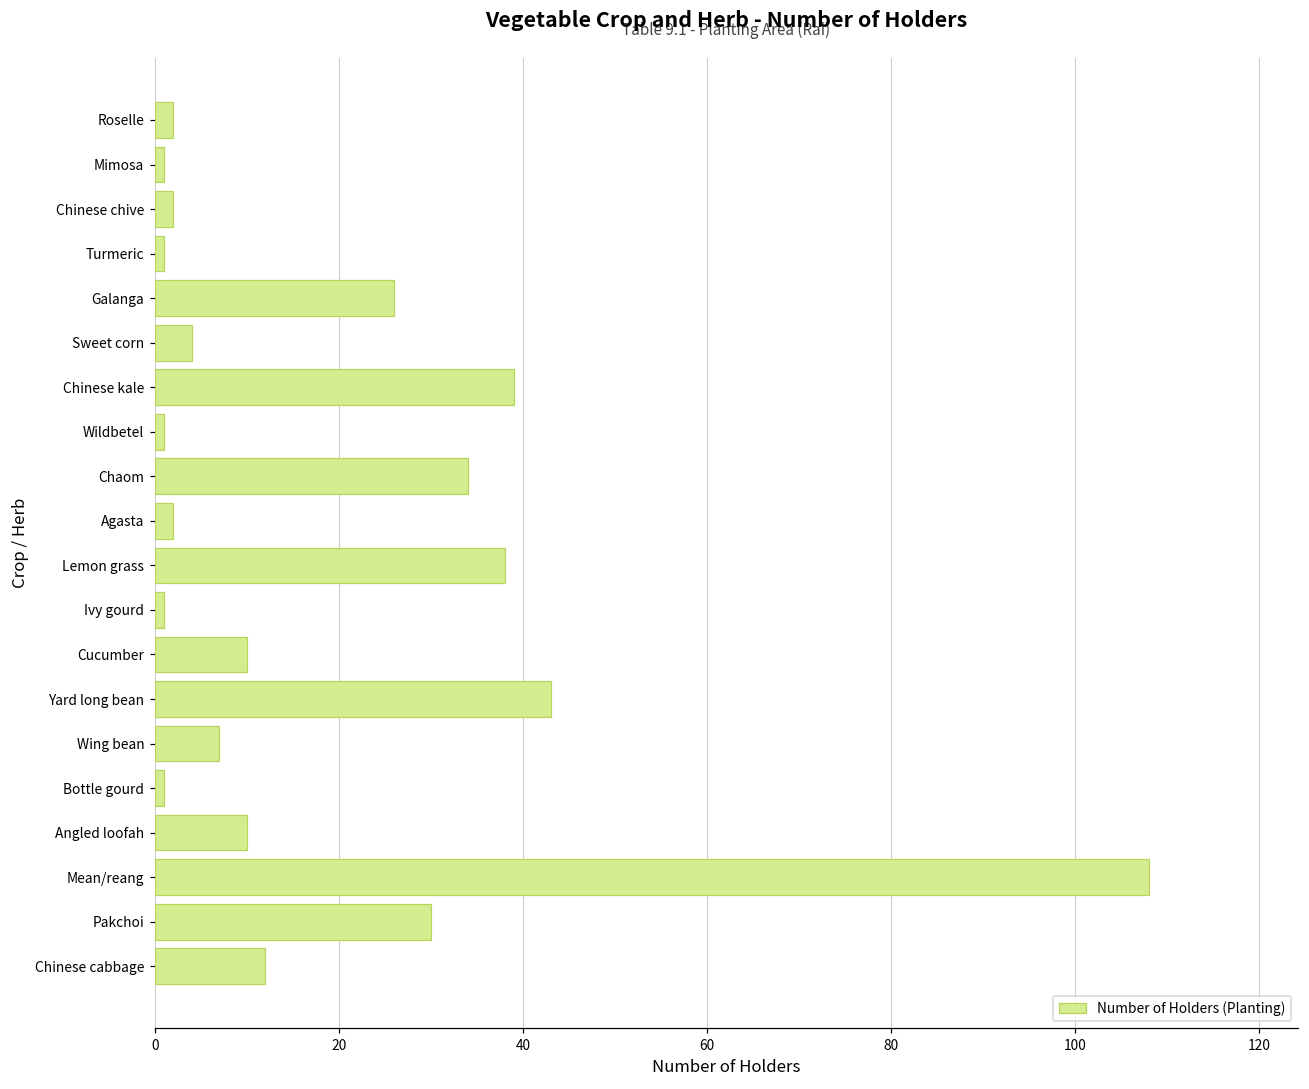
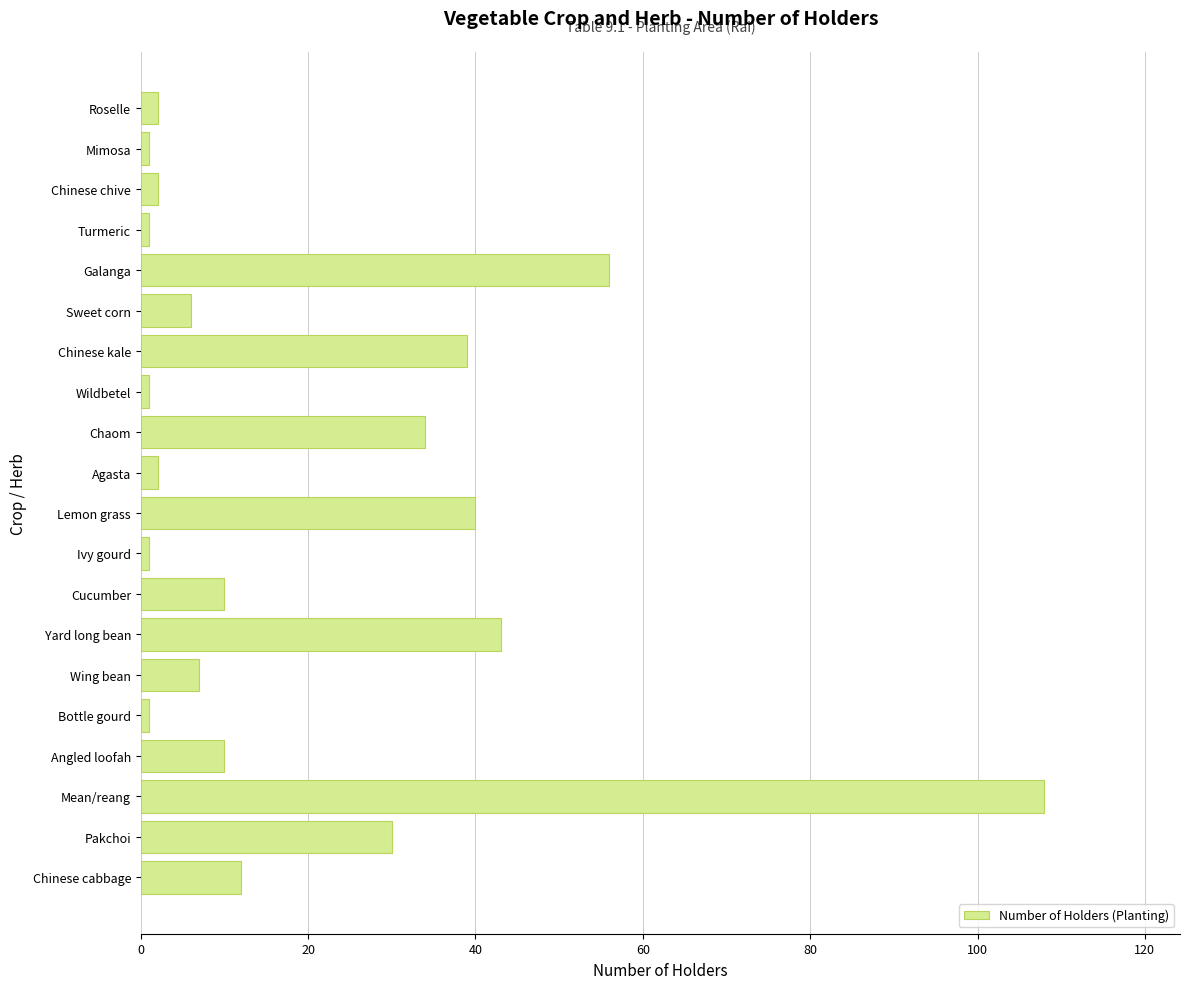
Galanga: 26 -> 56
Sweet corn: 4 -> 6
Lemon grass: 38 -> 40
